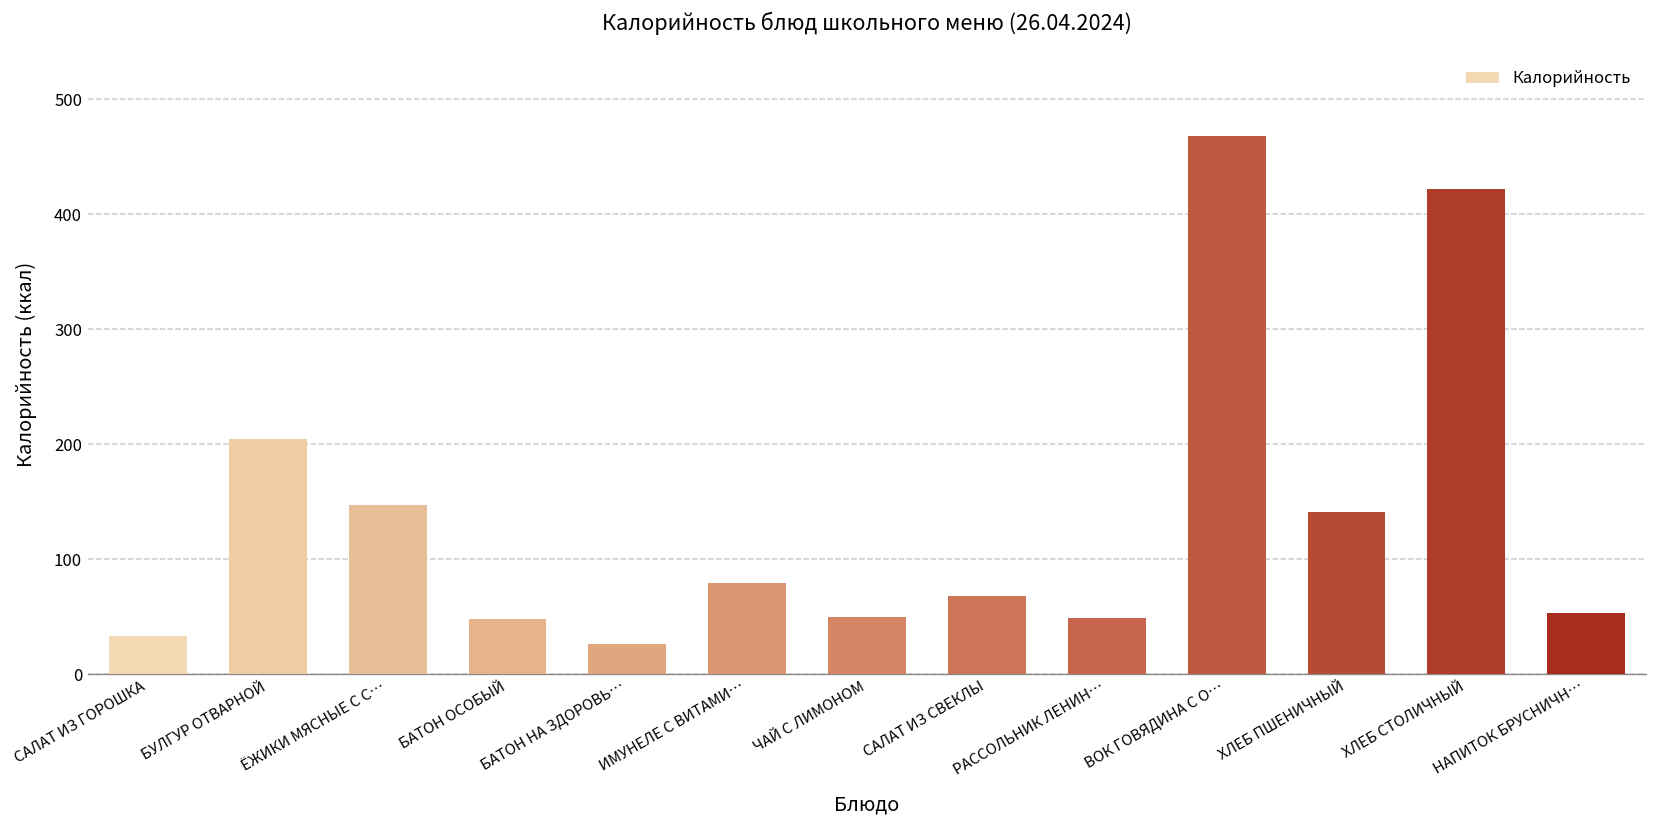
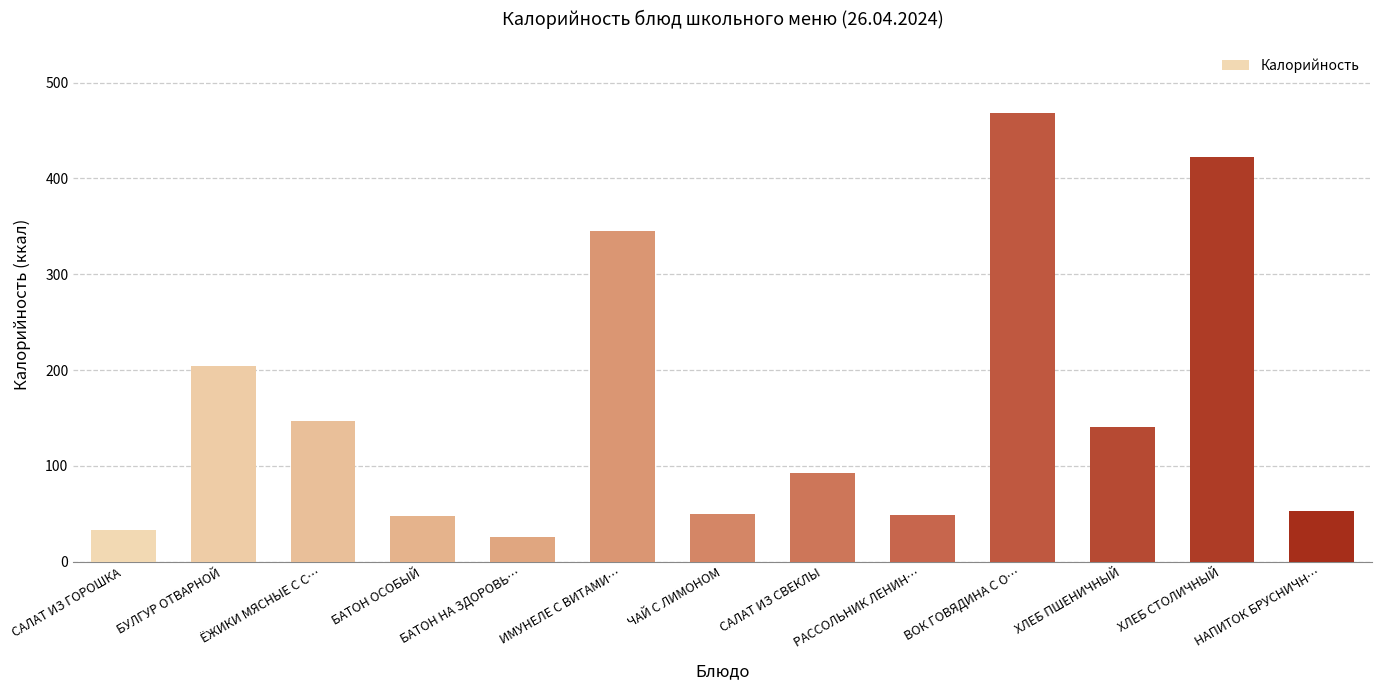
ИМУНЕЛЕ С ВИТАМИ…: 80 -> 350
САЛАТ ИЗ СВЕКЛЫ: 70 -> 90
